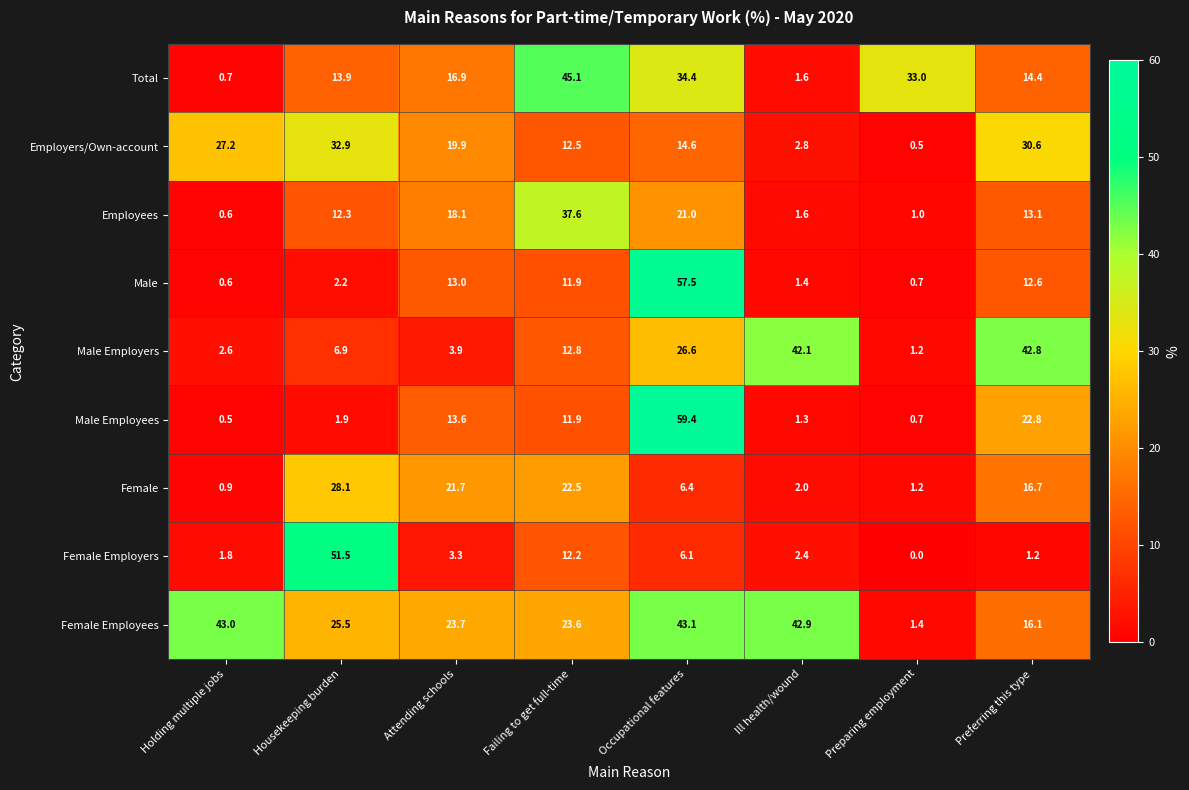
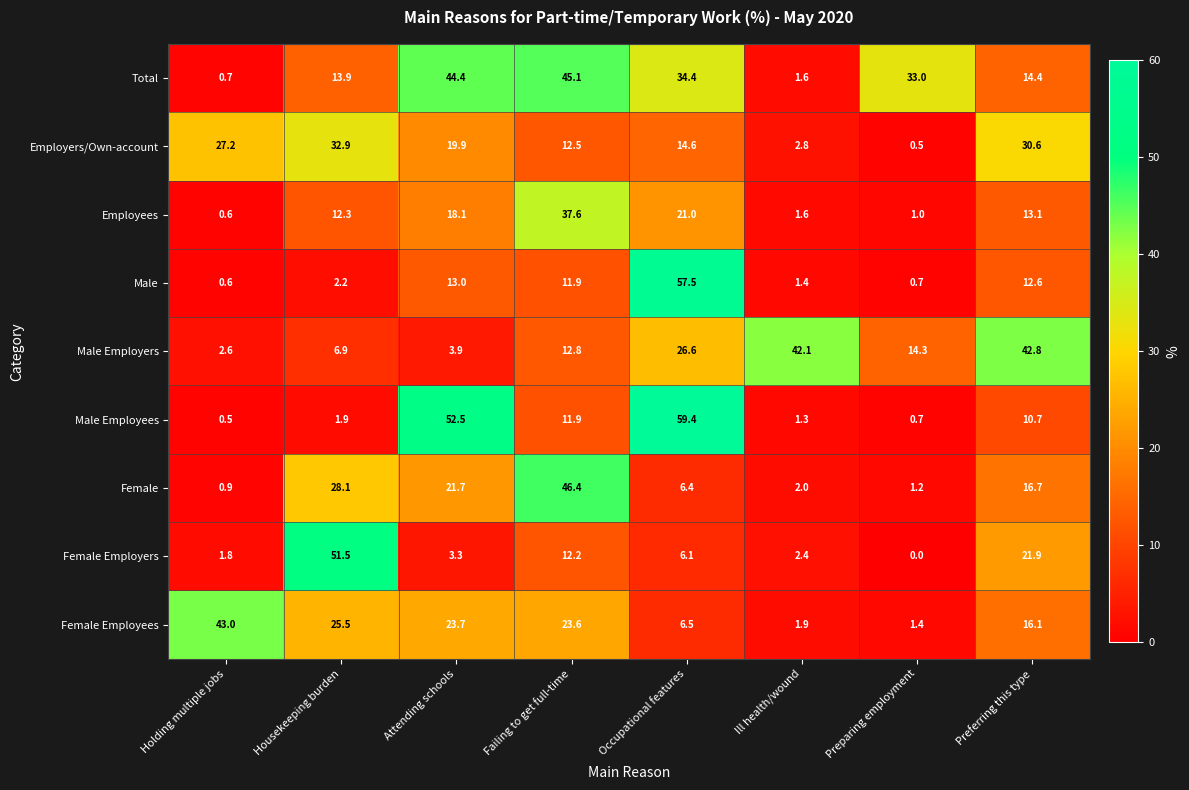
Total, Attending schools: 16.9 -> 44.4
Male Employers, Preparing employment: 1.2 -> 14.3
Male Employees, Attending schools: 13.6 -> 52.5
Male Employees, Preferring this type: 22.8 -> 10.7
Female, Failing to get full-time: 22.5 -> 46.4
Female Employers, Preferring this type: 1.2 -> 21.9
Female Employees, Occupational features: 43.1 -> 6.5
Female Employees, Ill health/wound: 42.9 -> 1.9
